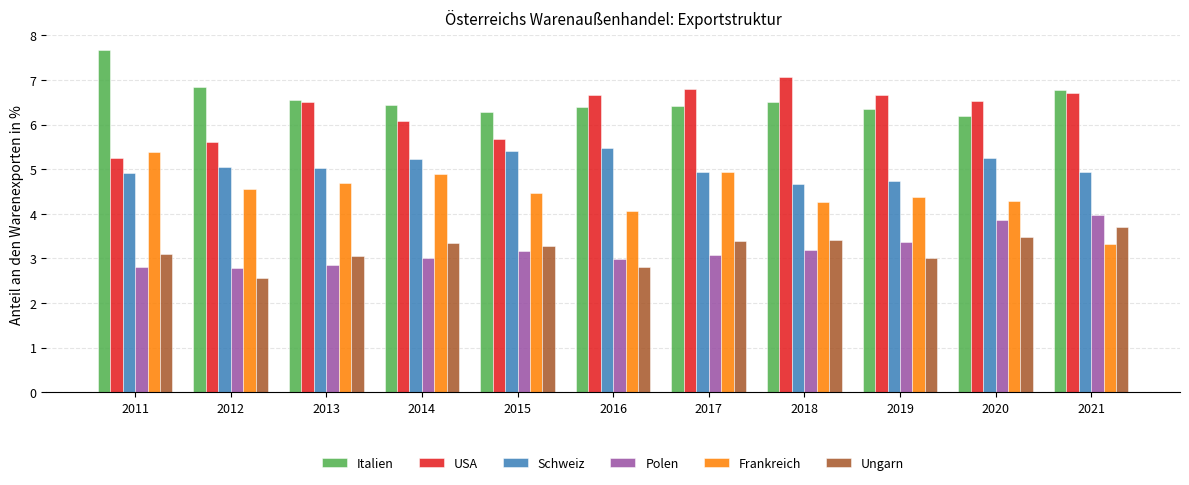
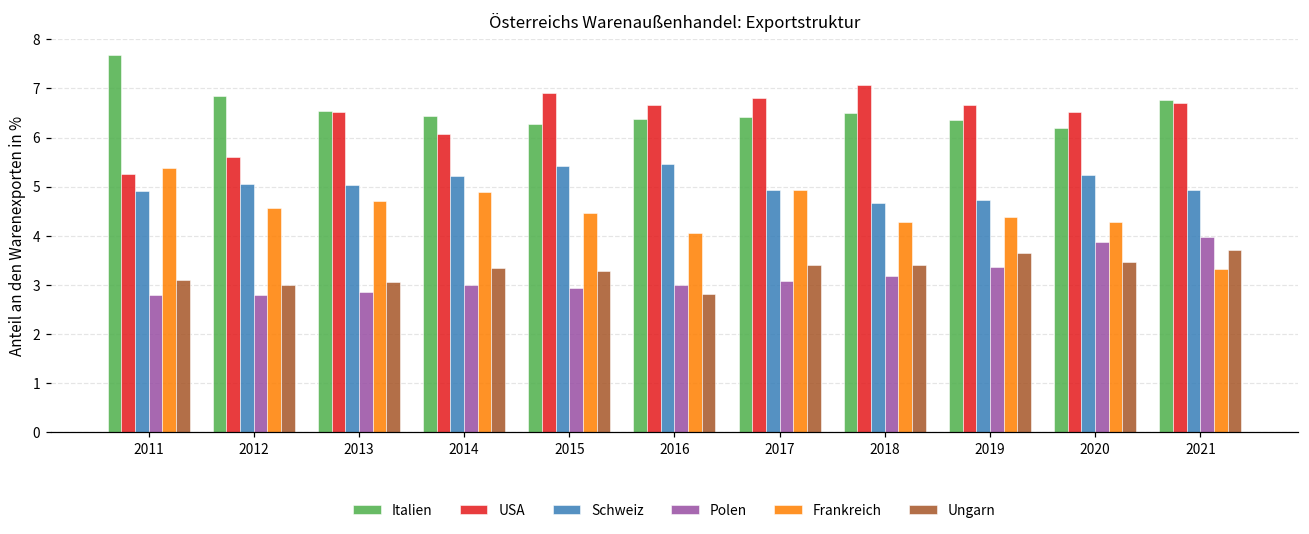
Ungarn, 2012: 2.6 -> 3.0
USA, 2015: 5.7 -> 6.9
Polen, 2015: 3.2 -> 2.9
Ungarn, 2019: 3.0 -> 3.6
